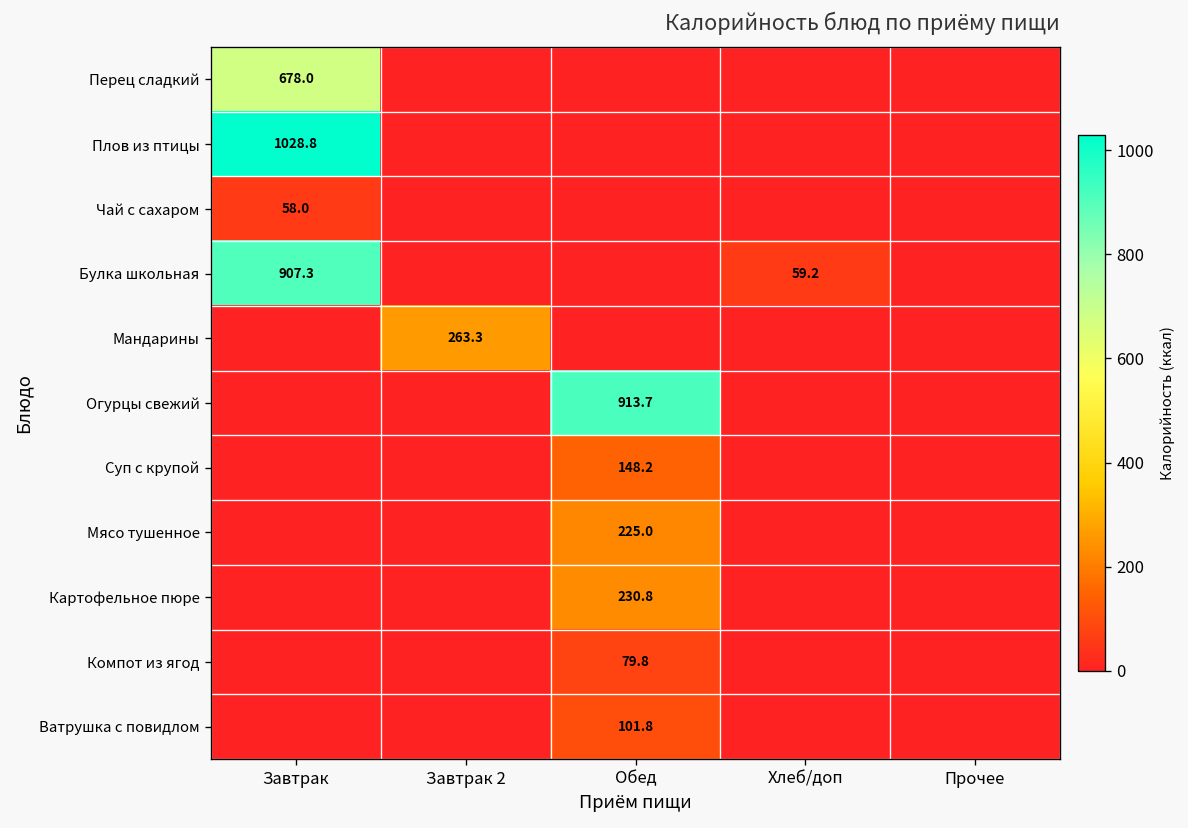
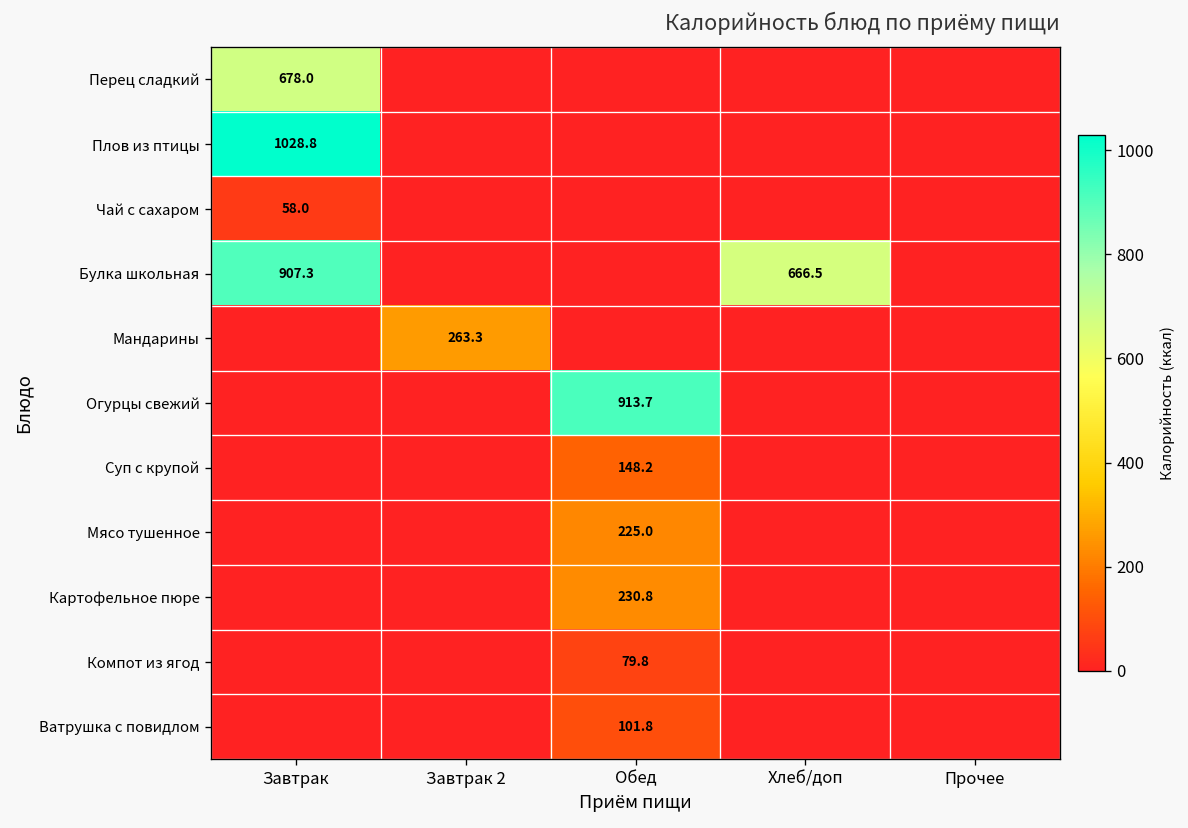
Булка школьная, Хлеб/доп: 59.2 -> 666.5
